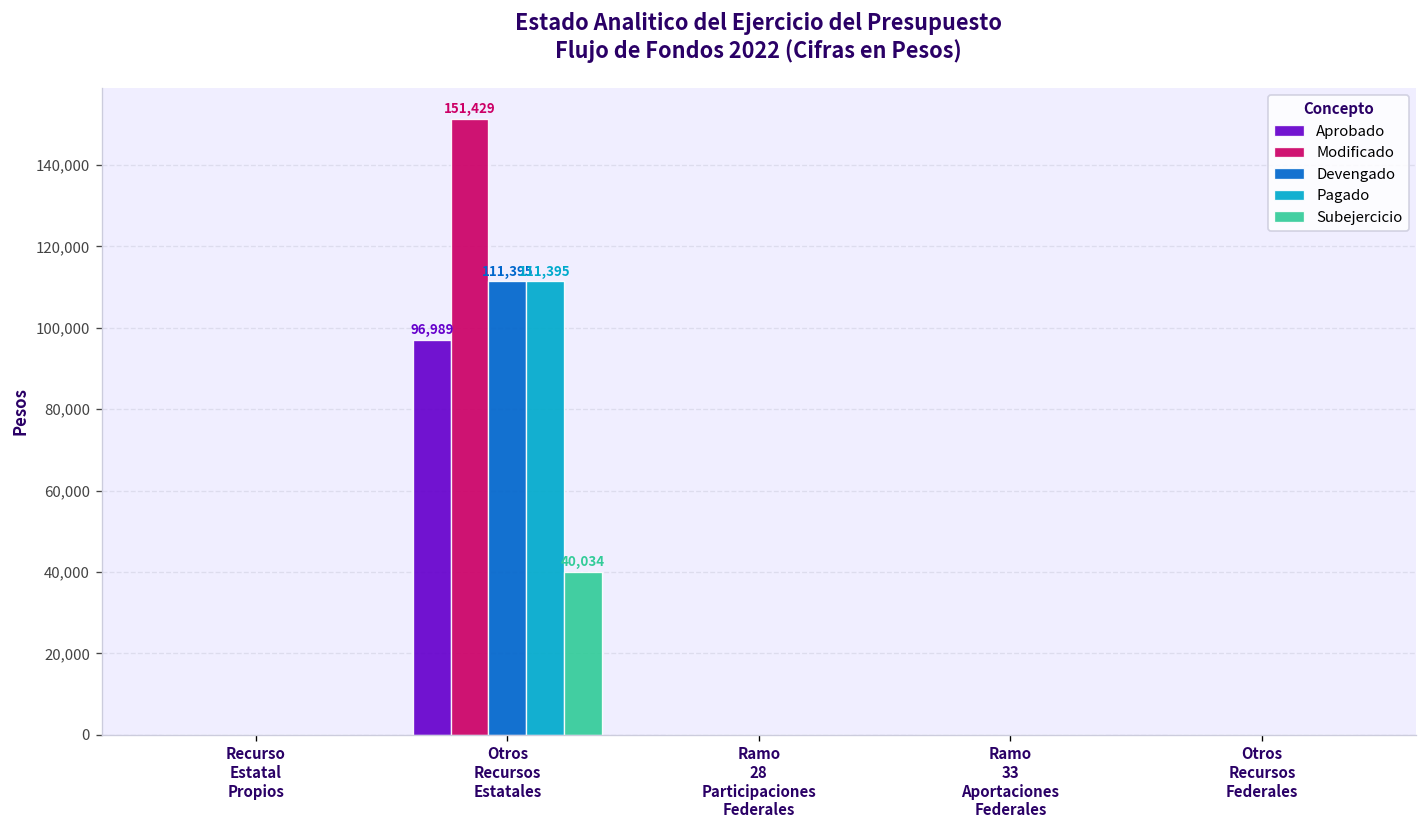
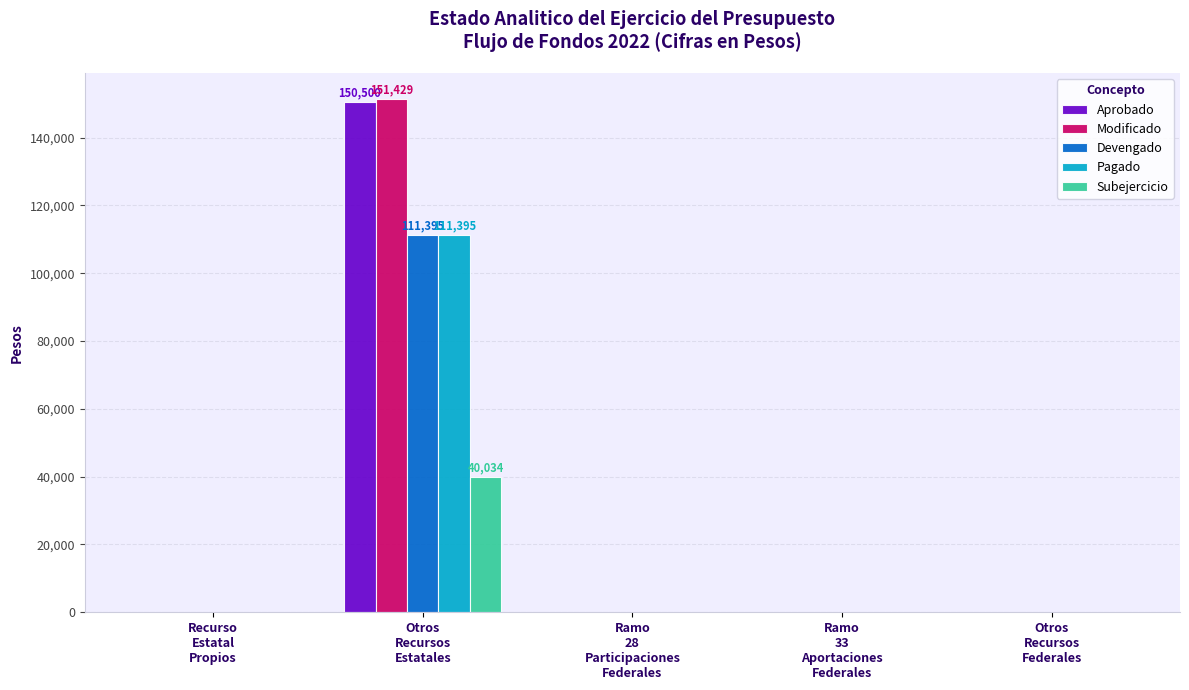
Aprobado, Otros Recursos Estatales: 96,989 -> 150,500
